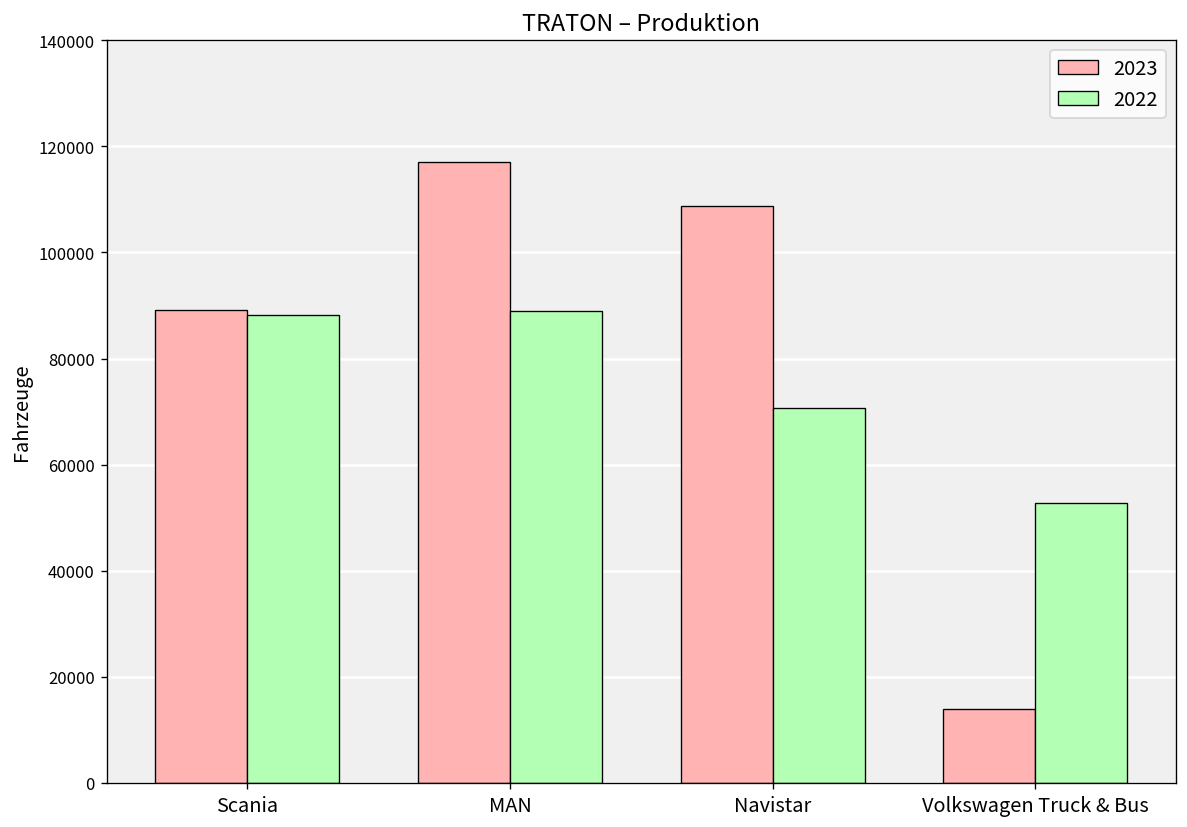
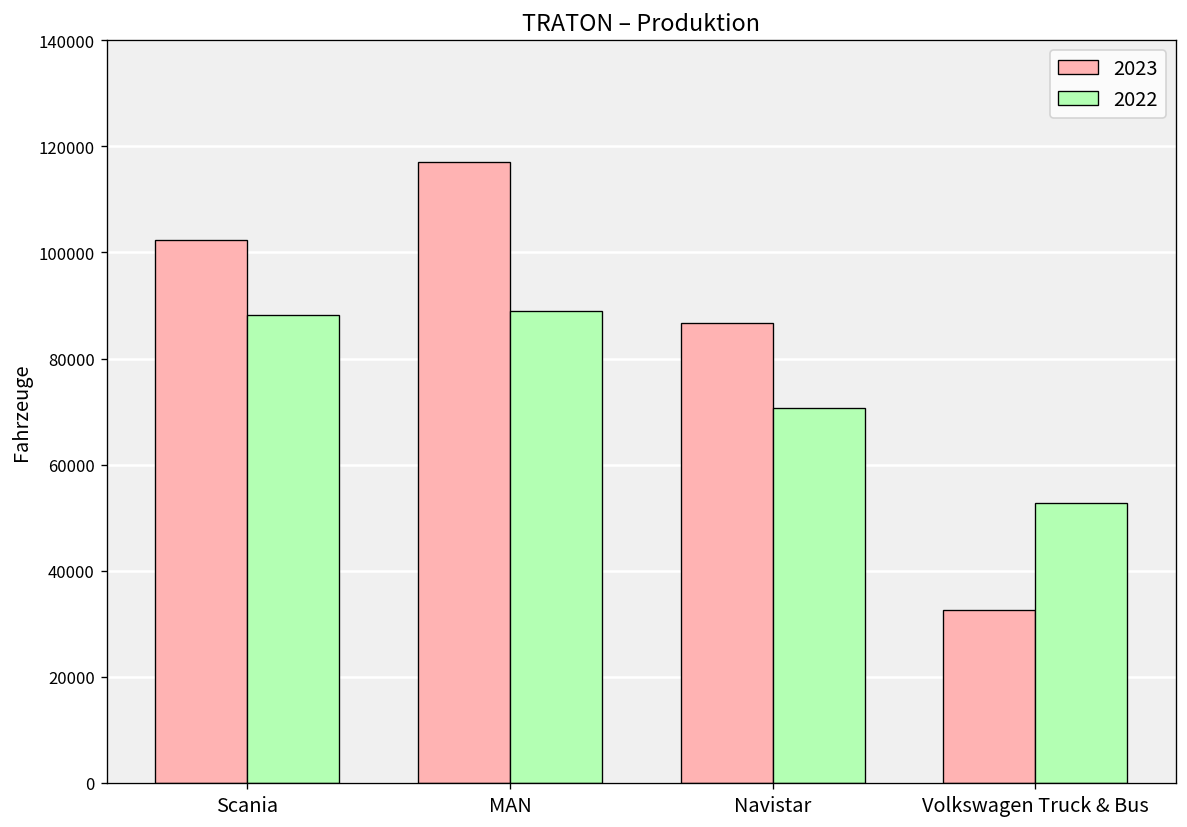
2023, Scania: 89000 -> 102000
2023, Navistar: 109000 -> 87000
2023, Volkswagen Truck & Bus: 14000 -> 33000
